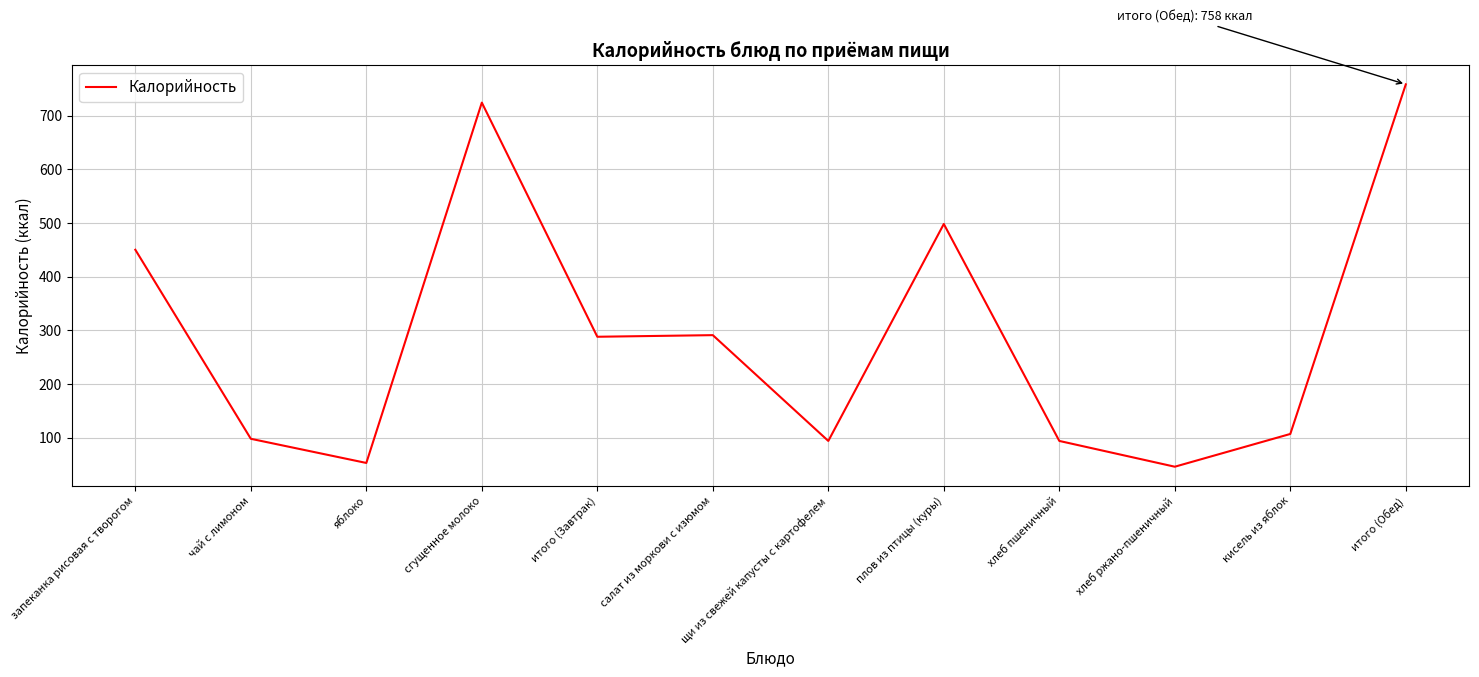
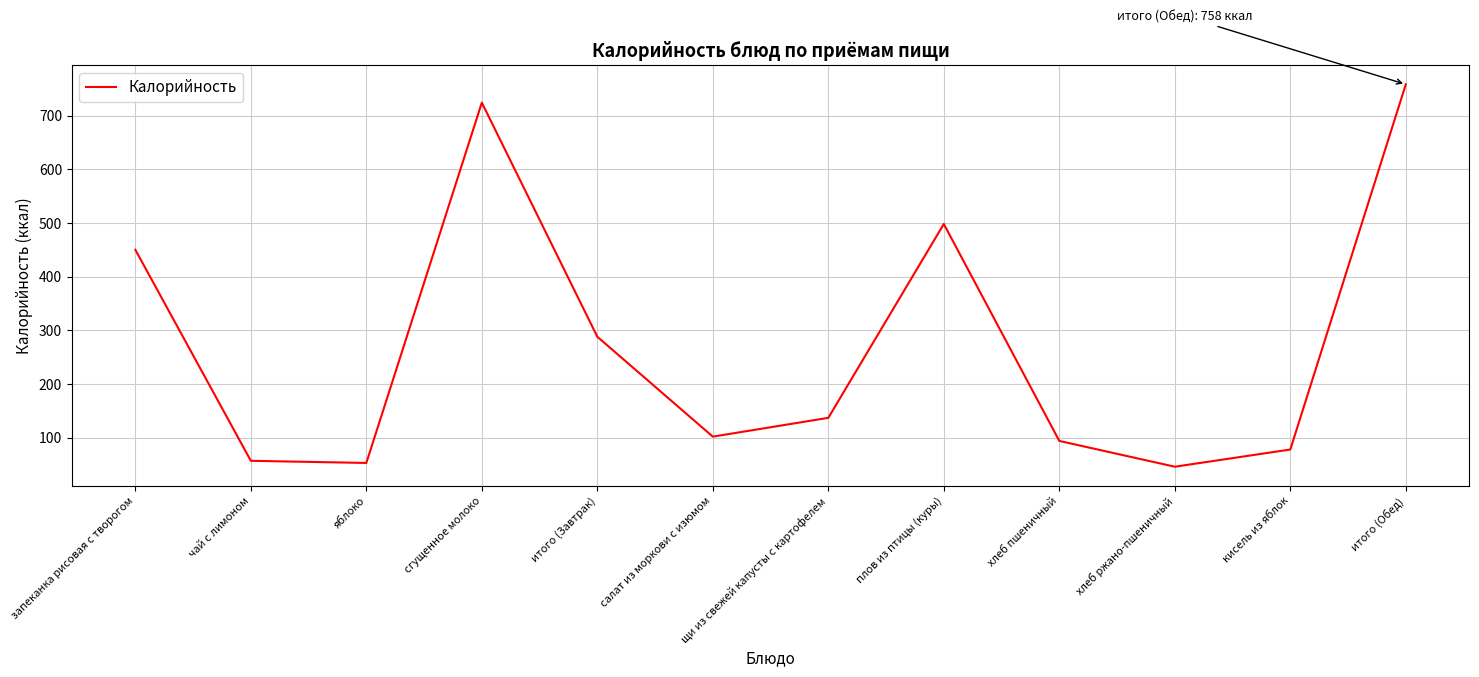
чай с лимоном: 100 -> 60
салат из моркови с изюмом: 290 -> 100
щи из свежей капусты с картофелем: 90 -> 140
кисель из яблок: 110 -> 80
